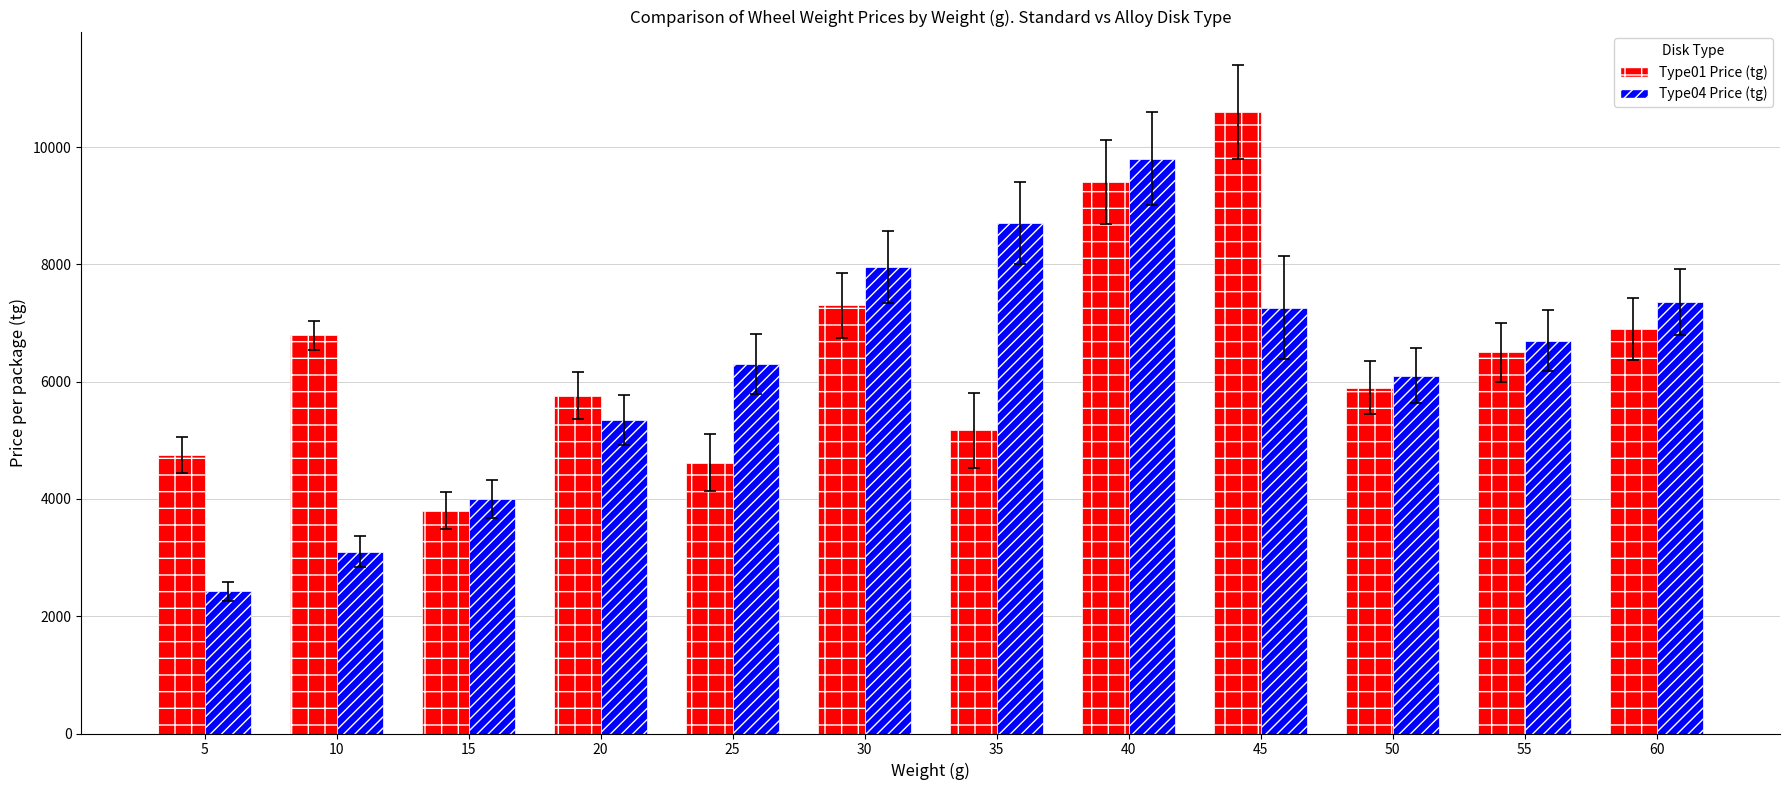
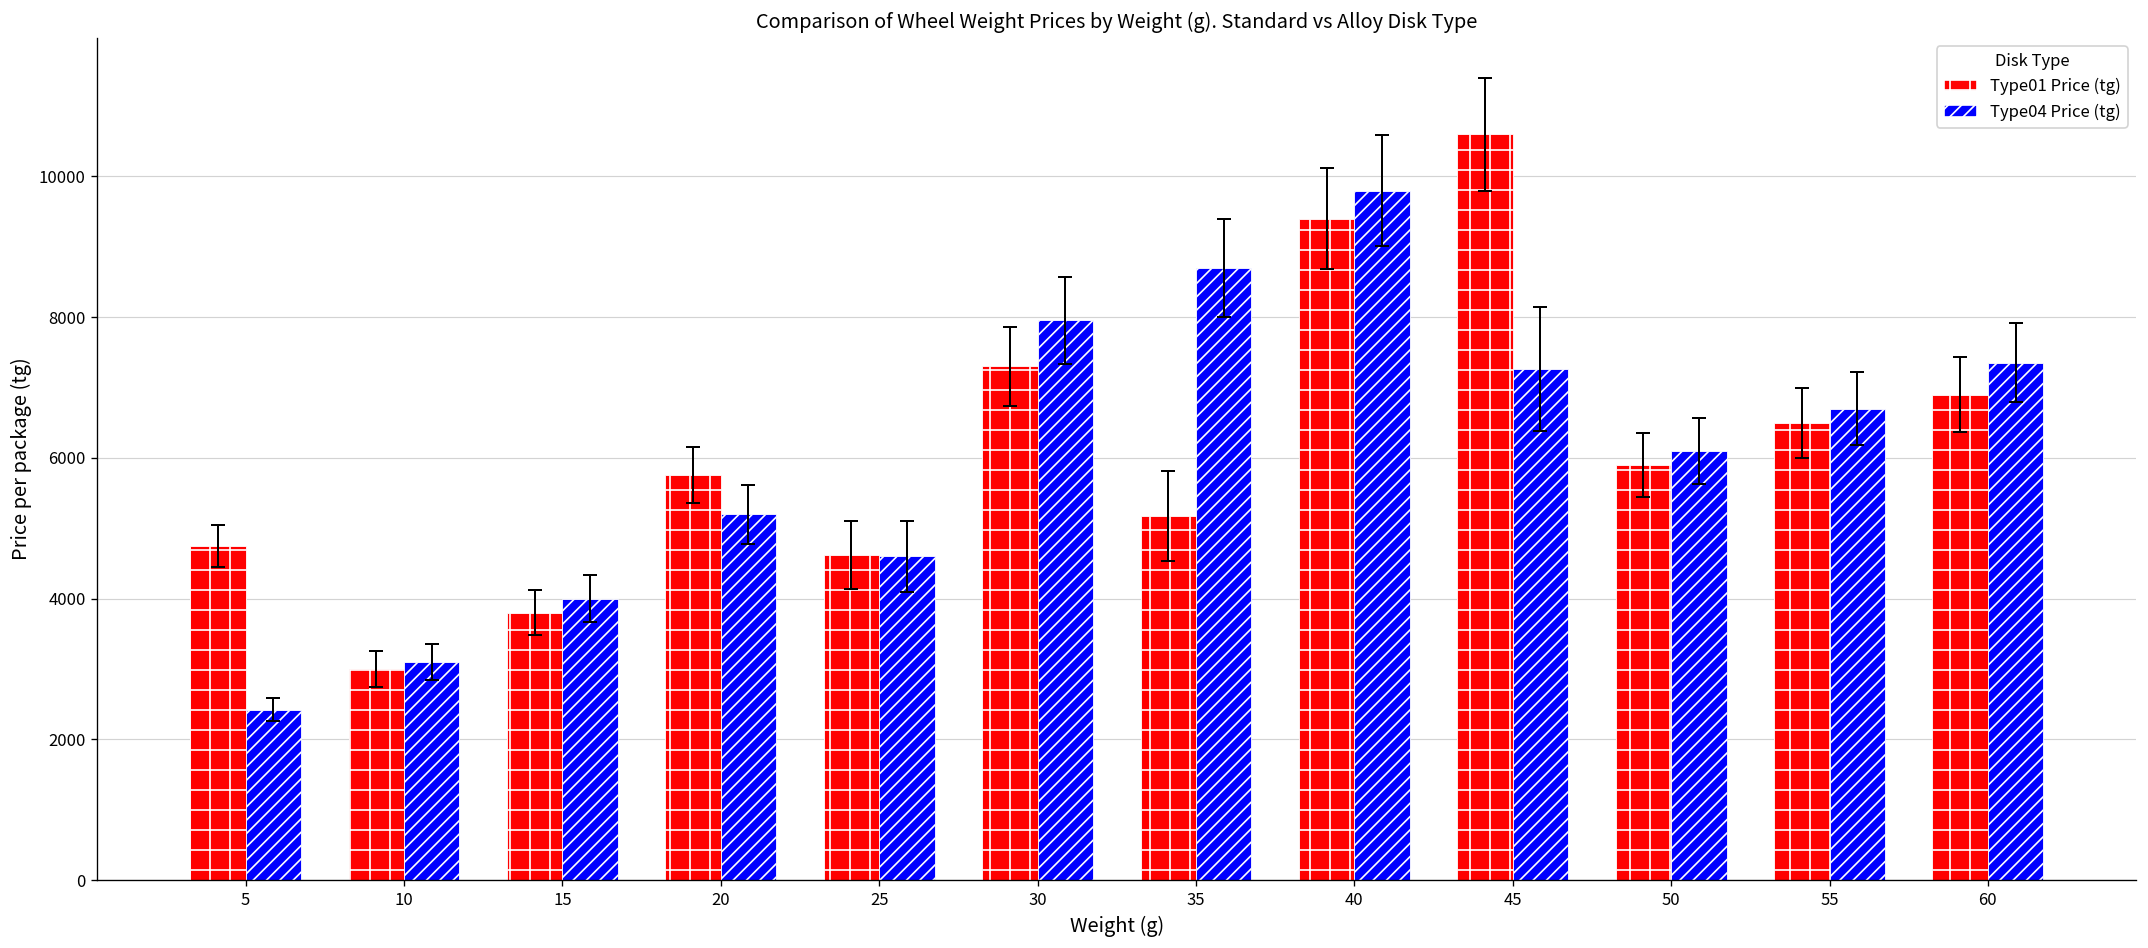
Type01 Price (tg), 10: 6800 -> 3000
Type04 Price (tg), 20: 5300 -> 5200
Type04 Price (tg), 25: 6300 -> 4600
